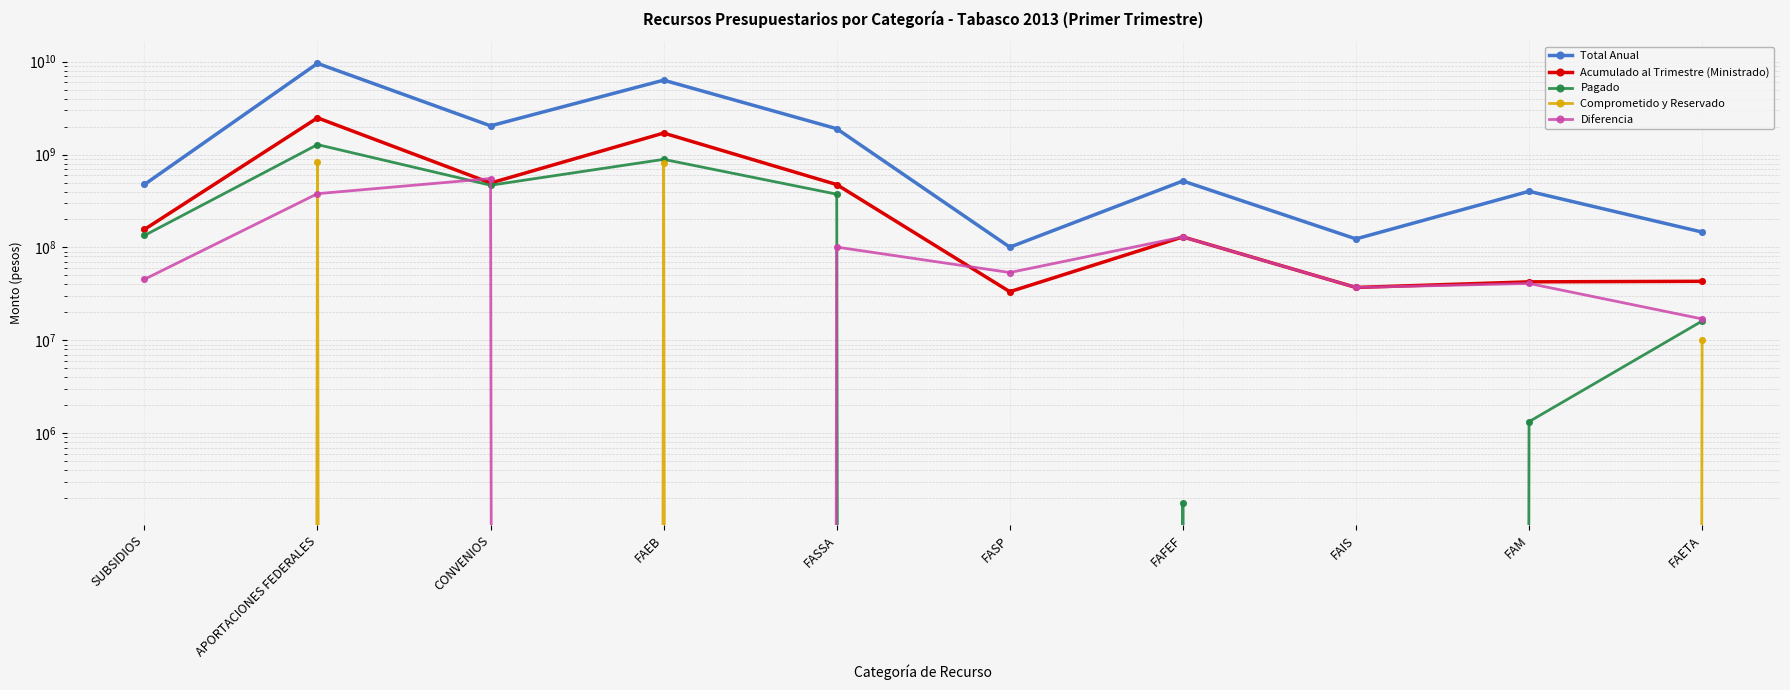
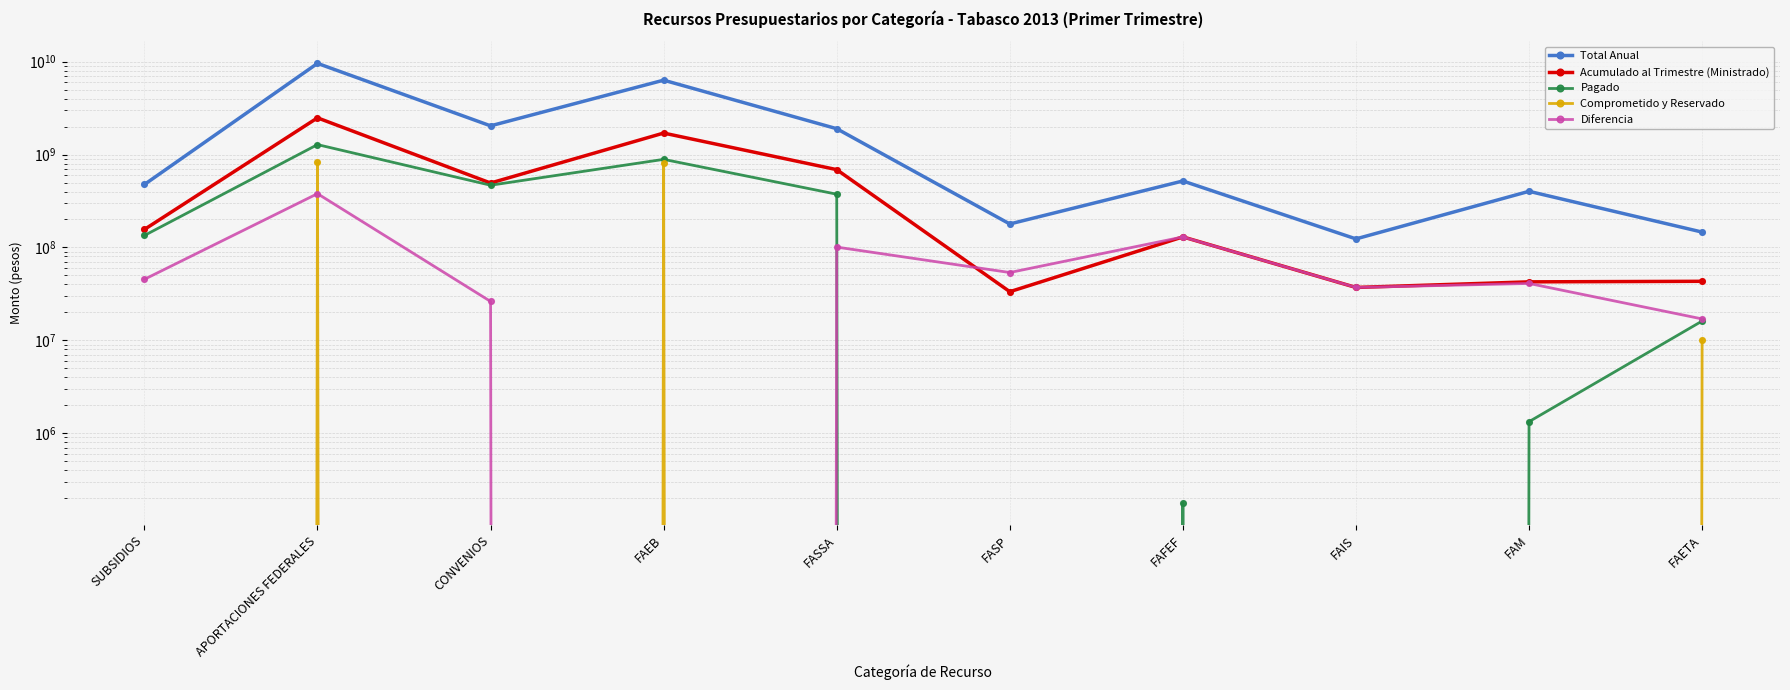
Diferencia, CONVENIOS: 600000000 -> 26000000
Acumulado al Trimestre (Ministrado), FASSA: 500000000 -> 700000000
Total Anual, FASP: 100000000 -> 180000000
